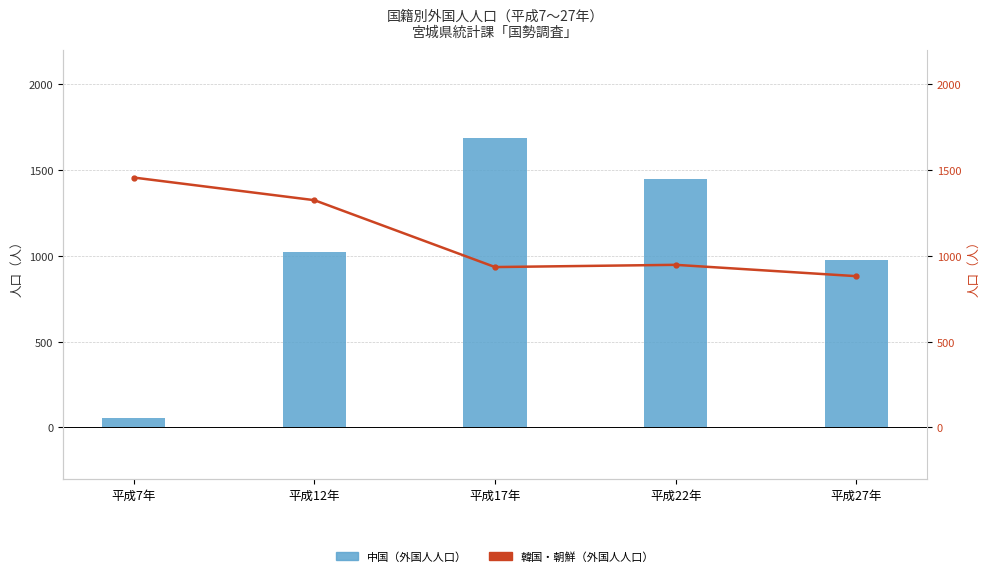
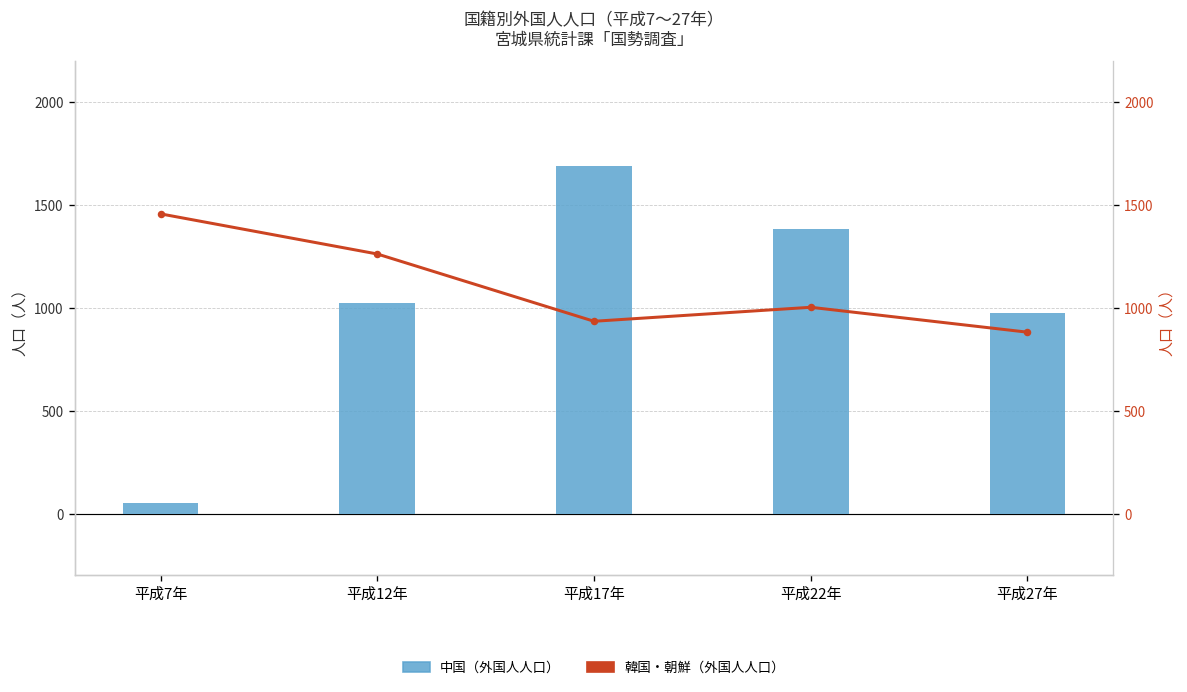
中国（外国人人口）, 平成22年: 1450 -> 1380
韓国・朝鮮（外国人人口）, 平成12年: 1330 -> 1260
韓国・朝鮮（外国人人口）, 平成22年: 950 -> 1000
